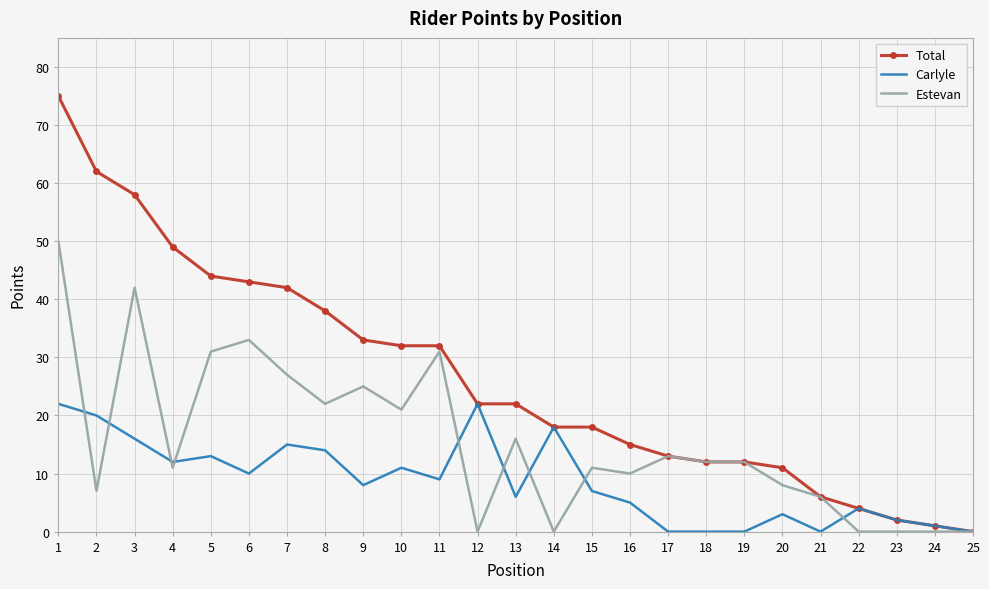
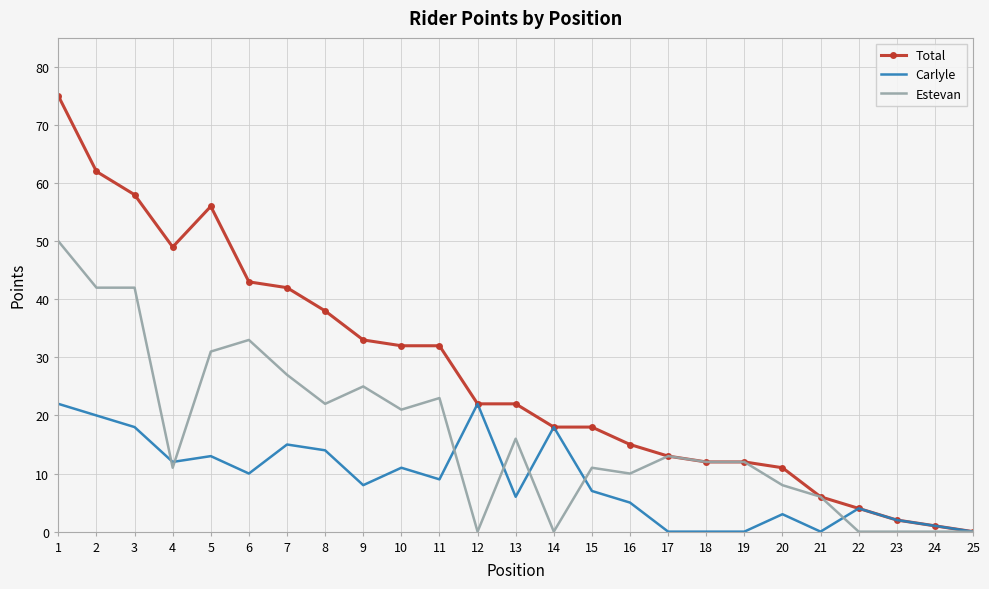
Estevan, 2: 7 -> 42
Carlyle, 3: 16 -> 18
Total, 5: 44 -> 56
Estevan, 11: 31 -> 23
